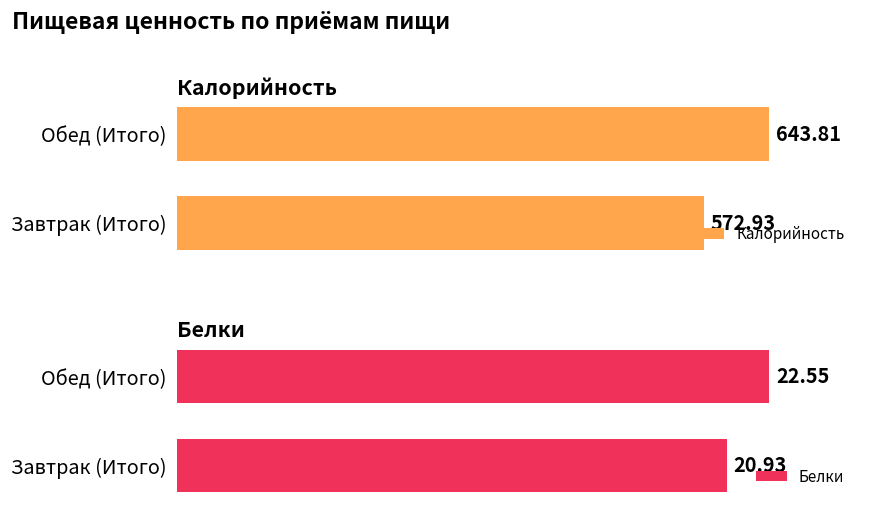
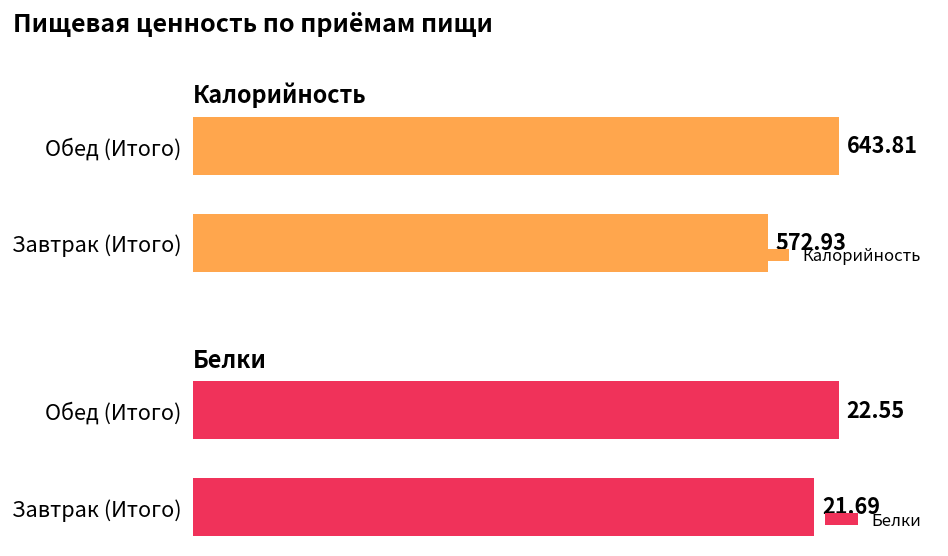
Белки, Завтрак (Итого): 20.93 -> 21.69
